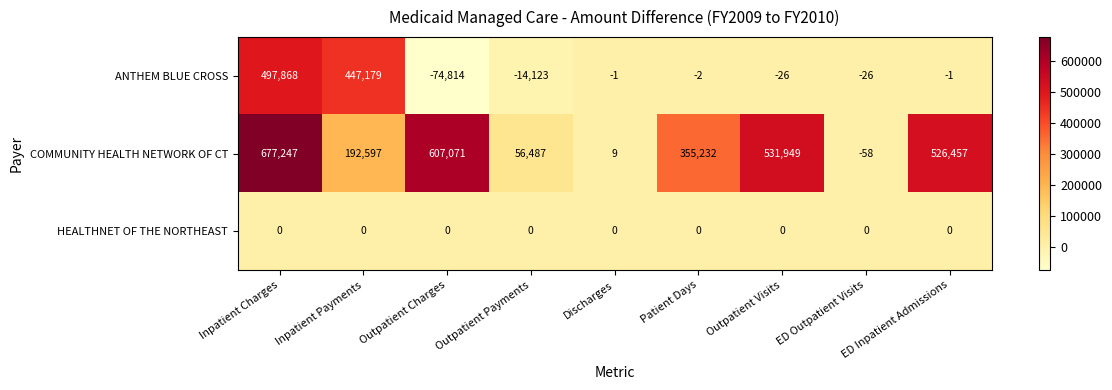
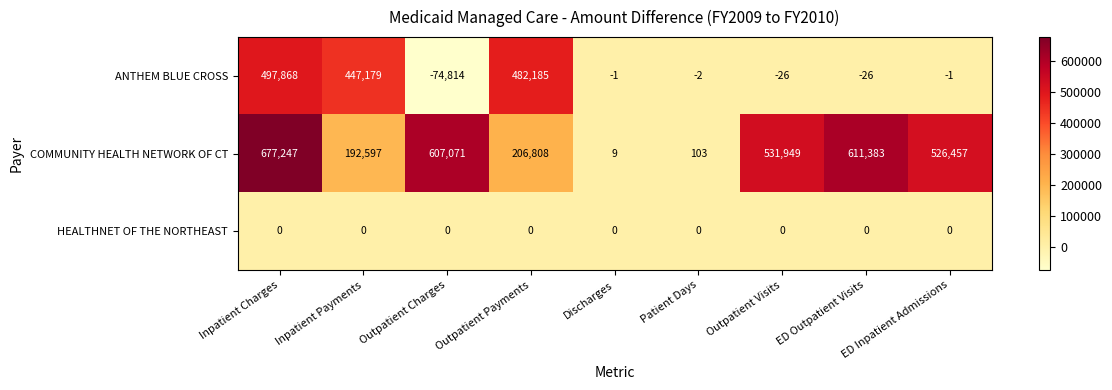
ANTHEM BLUE CROSS, Outpatient Payments: -14,123 -> 482,185
COMMUNITY HEALTH NETWORK OF CT, Outpatient Payments: 56,487 -> 206,808
COMMUNITY HEALTH NETWORK OF CT, Patient Days: 355,232 -> 103
COMMUNITY HEALTH NETWORK OF CT, ED Outpatient Visits: -58 -> 611,383
